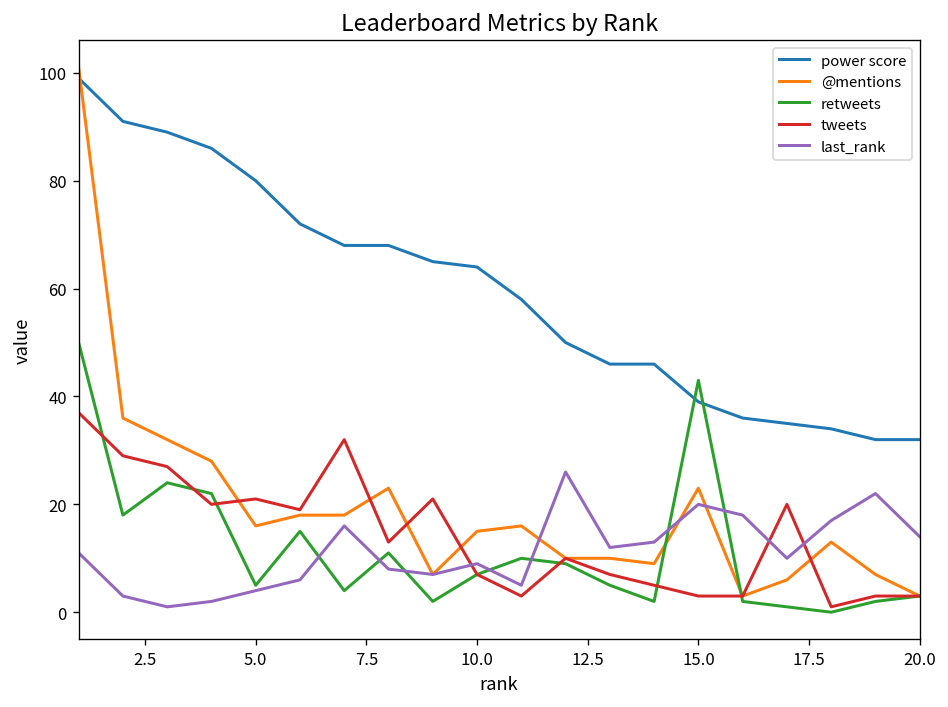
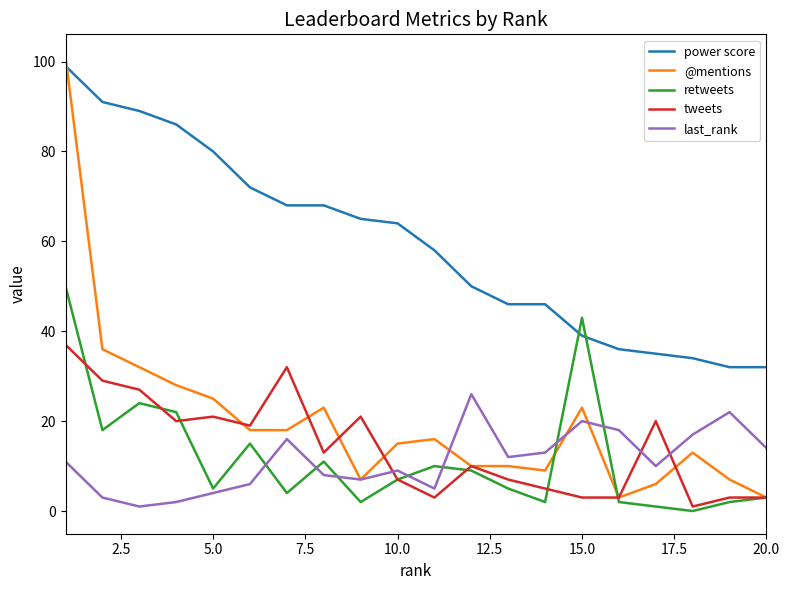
@mentions, 5.0: 16 -> 25
